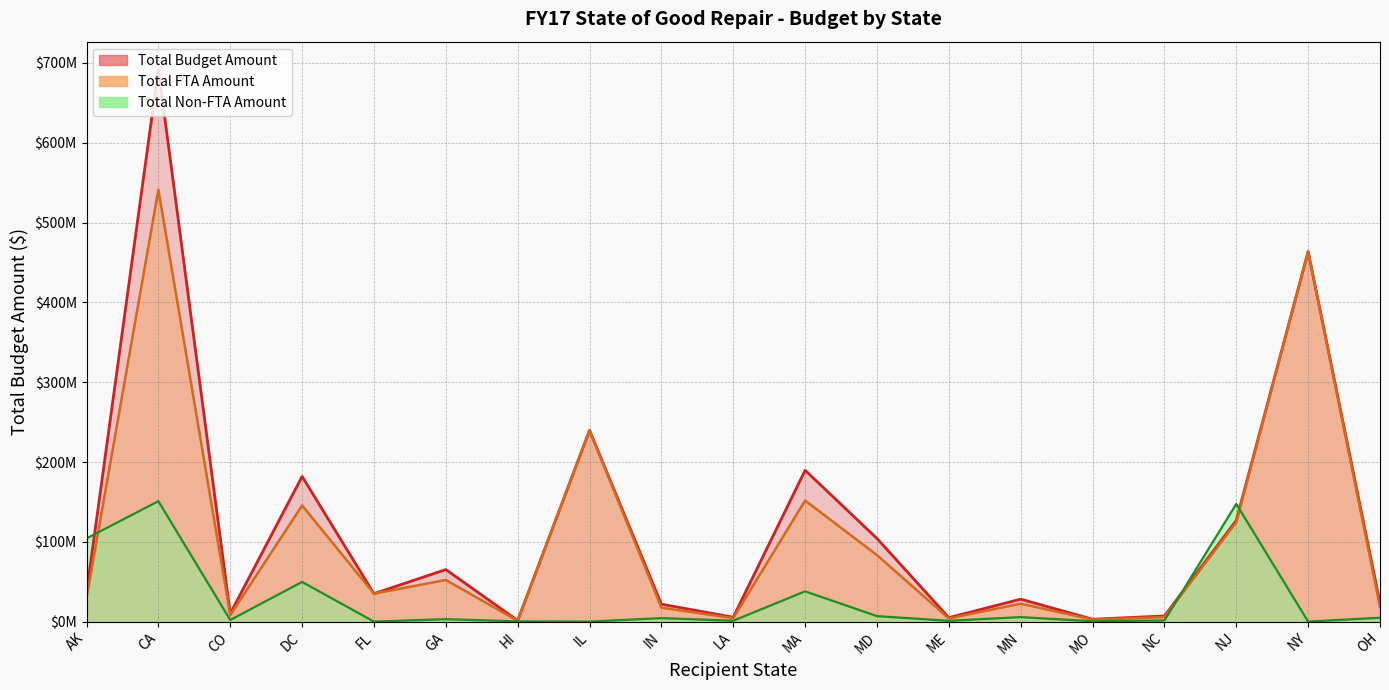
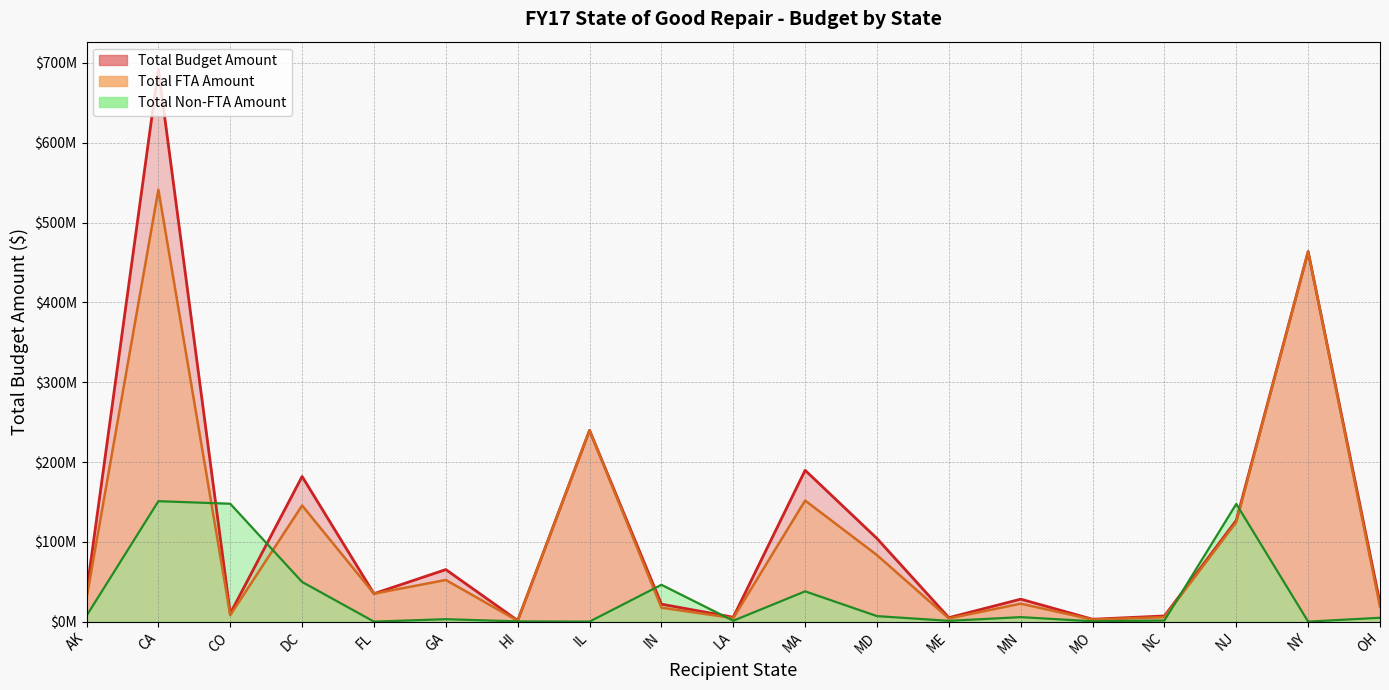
Total Non-FTA Amount, AK: $100000000 -> $10000000
Total Non-FTA Amount, CO: $0 -> $150000000
Total Non-FTA Amount, IN: $0 -> $50000000
